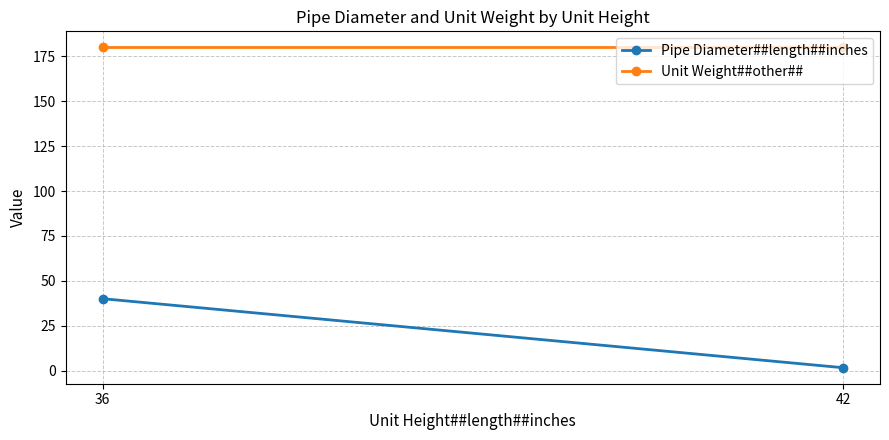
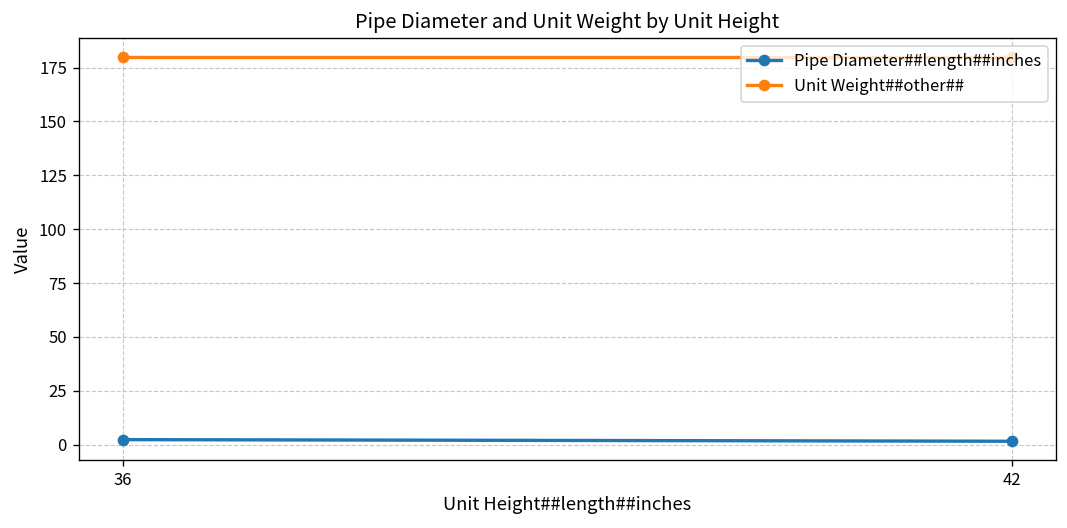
Pipe Diameter##length##inches, 36: 40 -> 2
